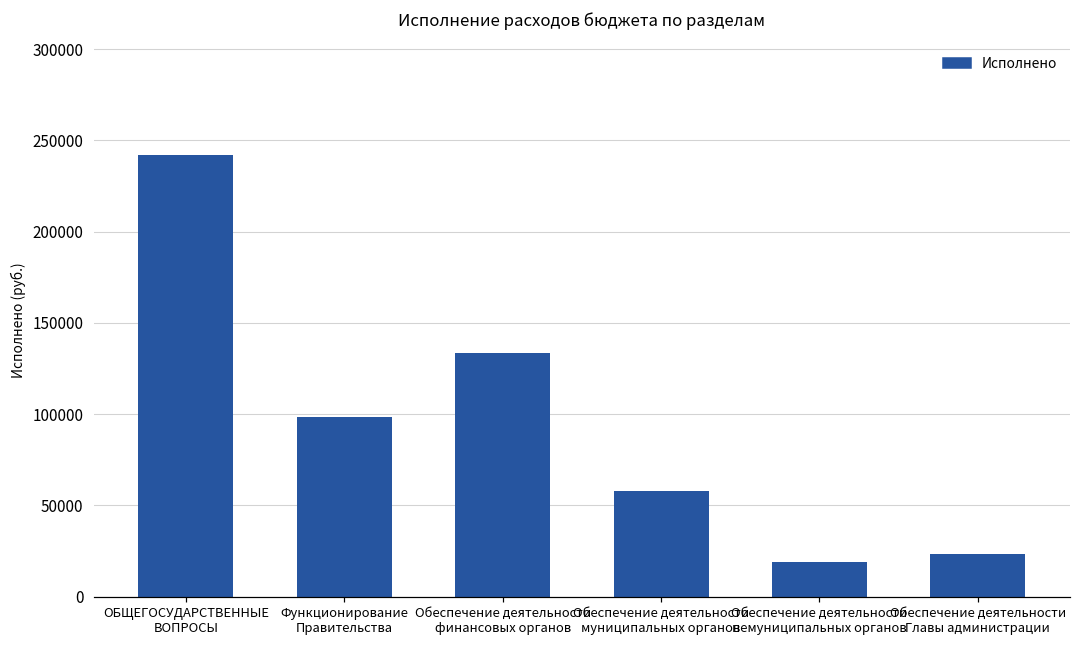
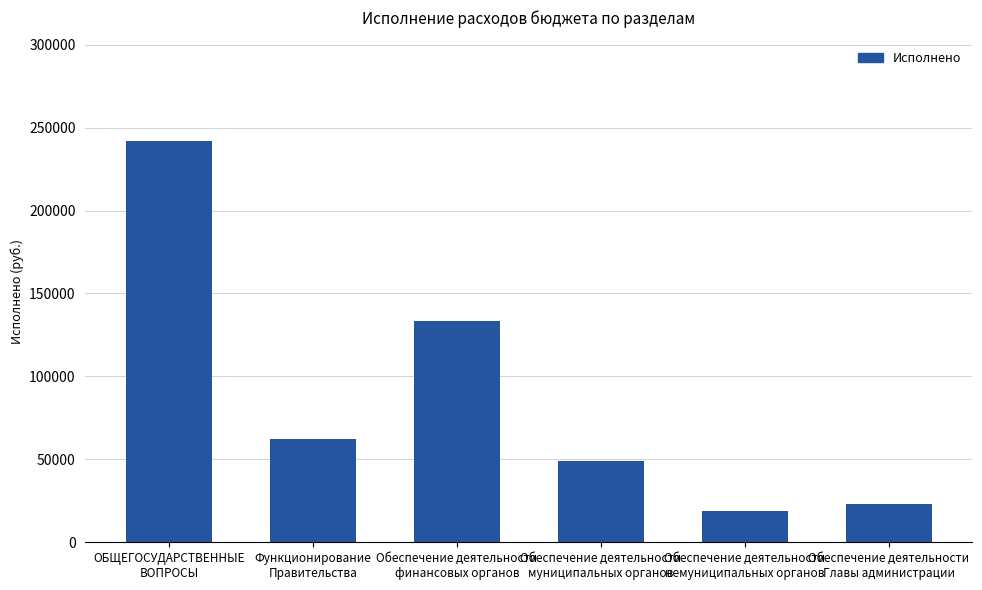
Функционирование Правительства: 98000 -> 62000
Обеспечение деятельности муниципальных органов: 58000 -> 49000
